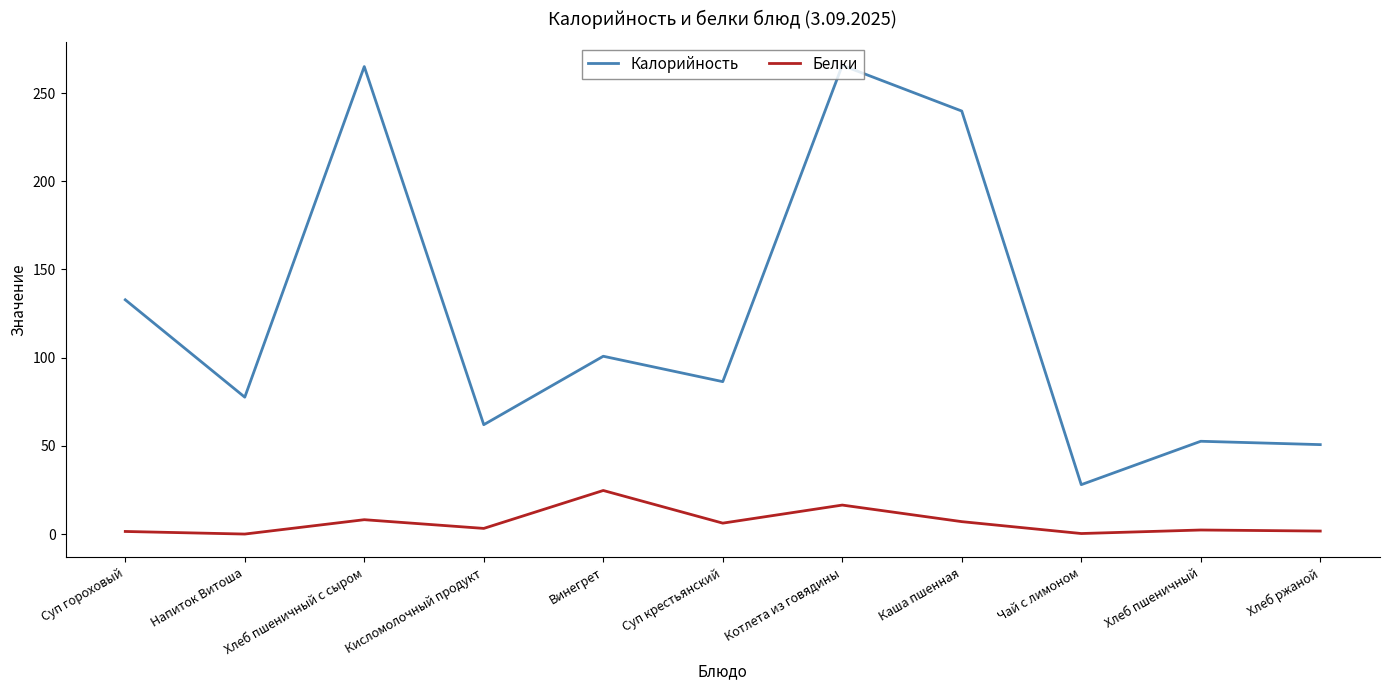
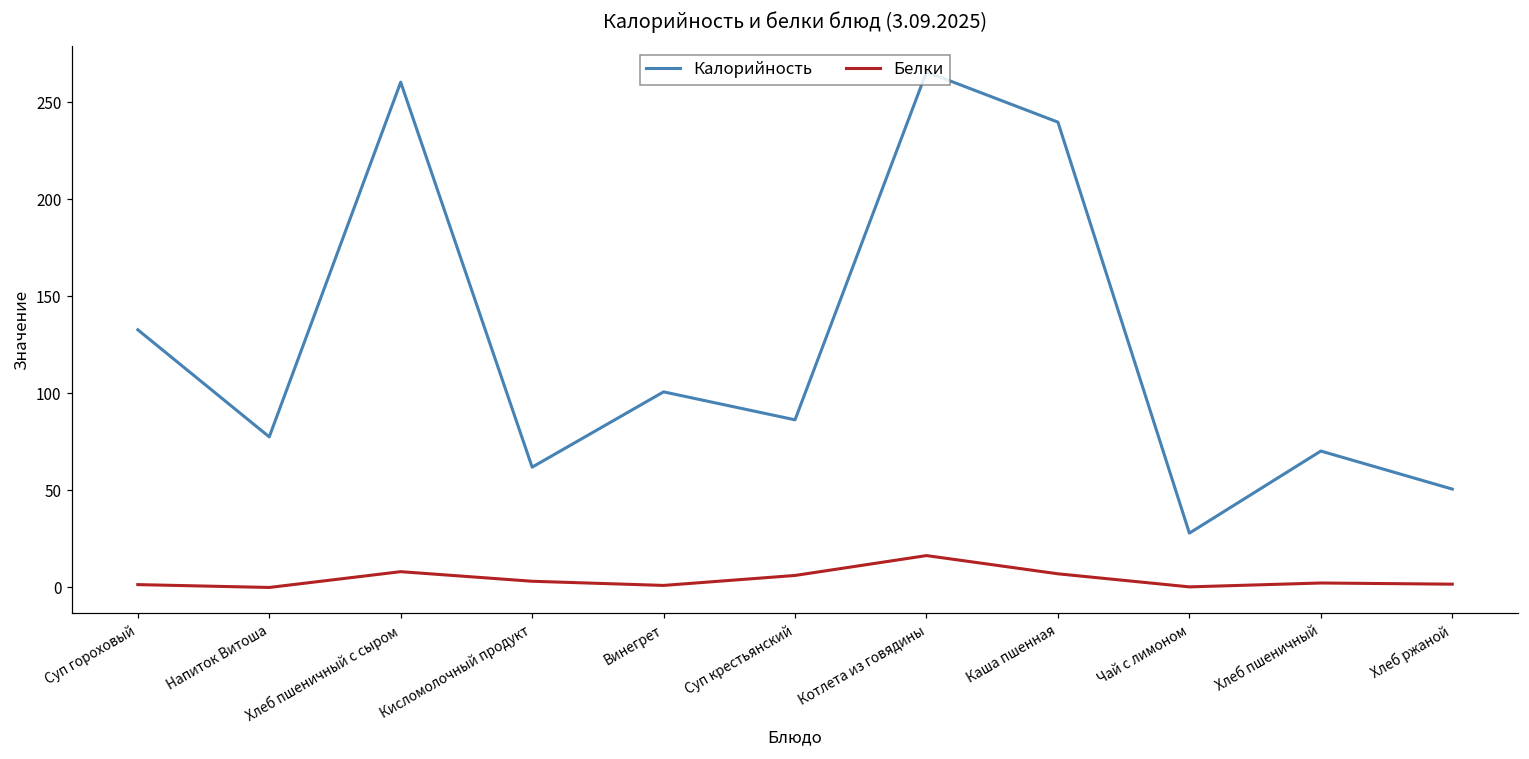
Калорийность, Хлеб пшеничный с сыром: 265 -> 260
Белки, Винегрет: 25 -> 1
Калорийность, Хлеб пшеничный: 53 -> 70
